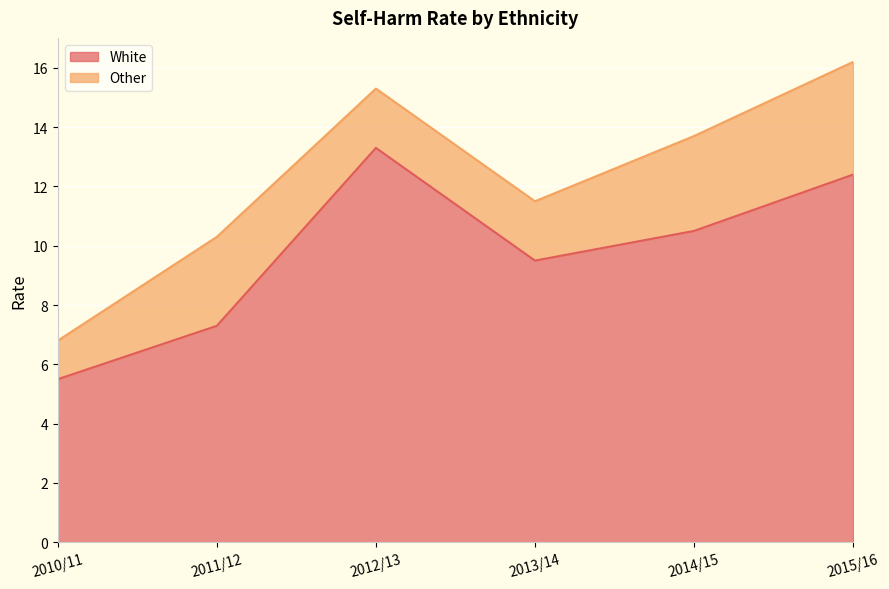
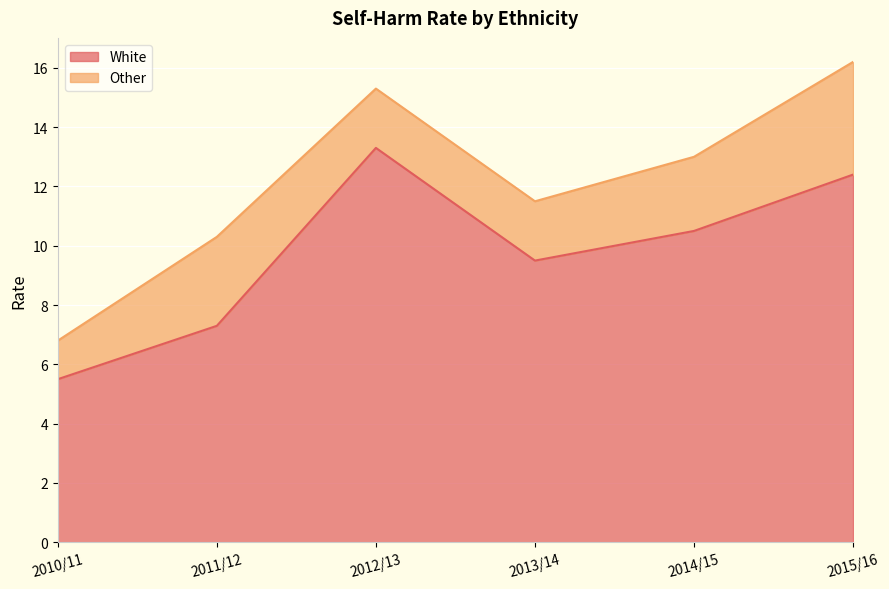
Other, 2014/15: 3.2 -> 2.5
